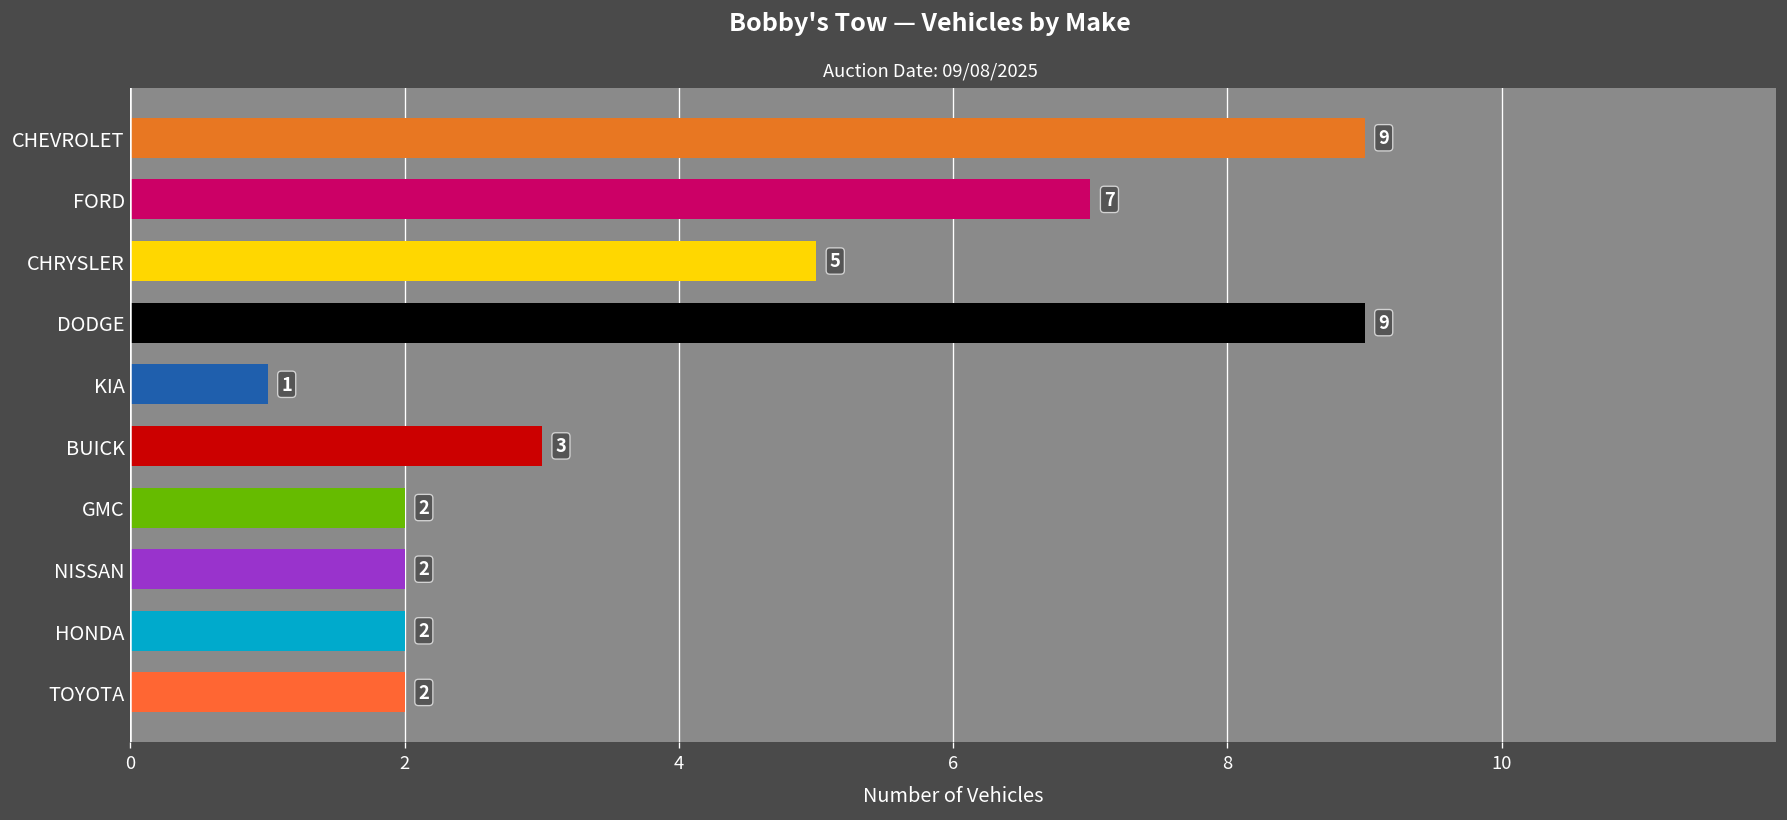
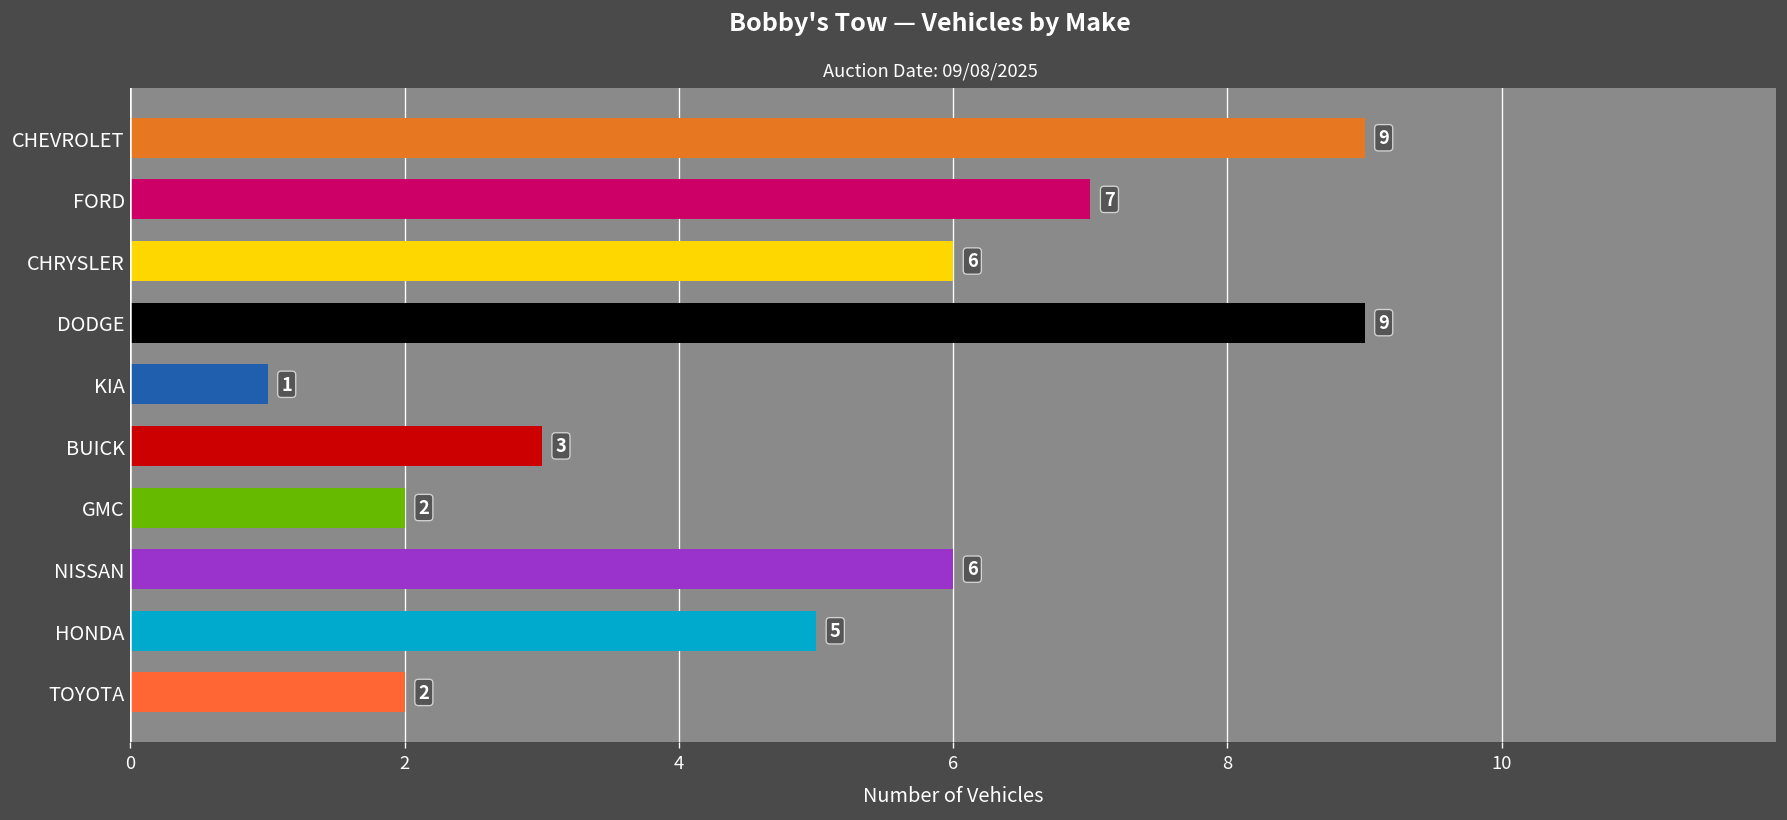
CHRYSLER: 5 -> 6
NISSAN: 2 -> 6
HONDA: 2 -> 5
